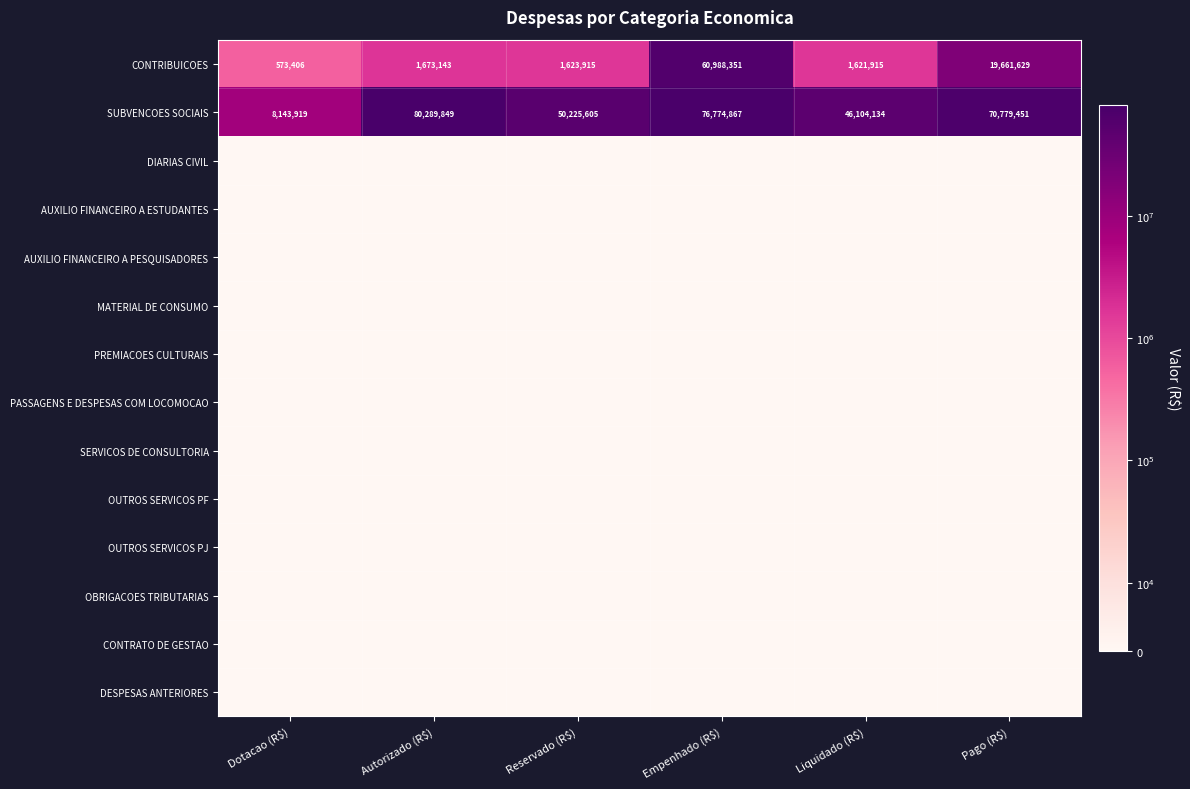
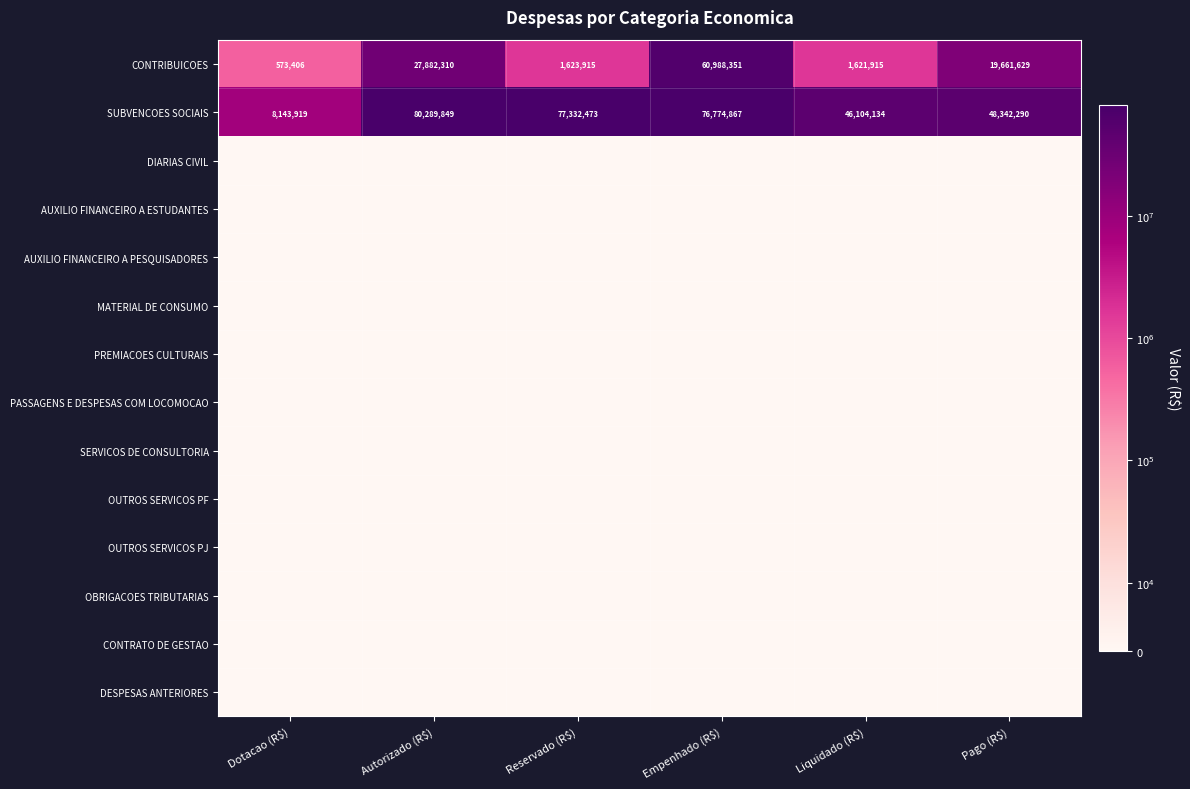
CONTRIBUICOES, Autorizado (R$): 1,673,143 -> 27,882,310
SUBVENCOES SOCIAIS, Reservado (R$): 50,225,605 -> 77,332,473
SUBVENCOES SOCIAIS, Pago (R$): 70,779,451 -> 48,342,290
